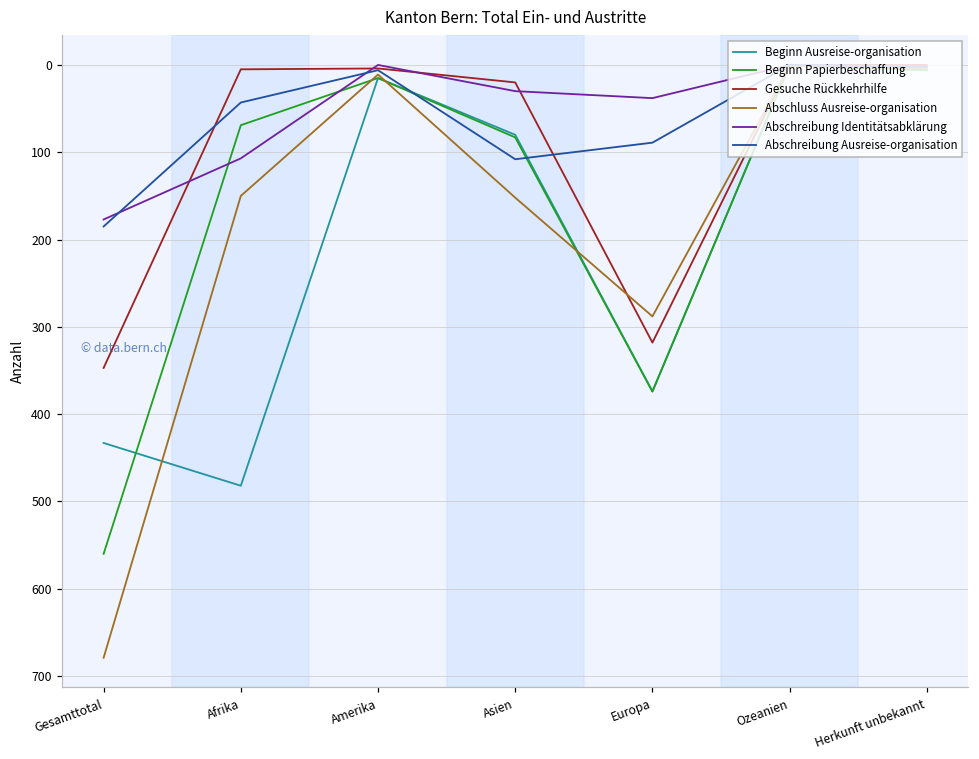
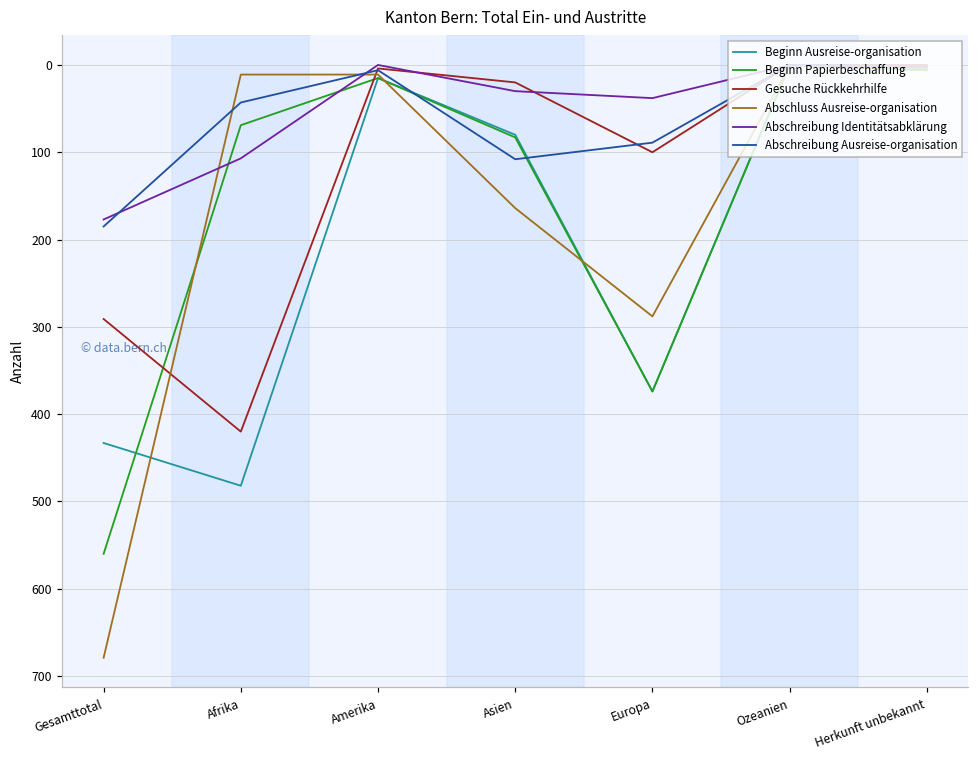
Gesuche Rückkehrhilfe, Gesamttotal: 350 -> 290
Gesuche Rückkehrhilfe, Afrika: 10 -> 420
Abschluss Ausreise-organisation, Afrika: 150 -> 10
Abschluss Ausreise-organisation, Asien: 150 -> 160
Gesuche Rückkehrhilfe, Europa: 320 -> 100
